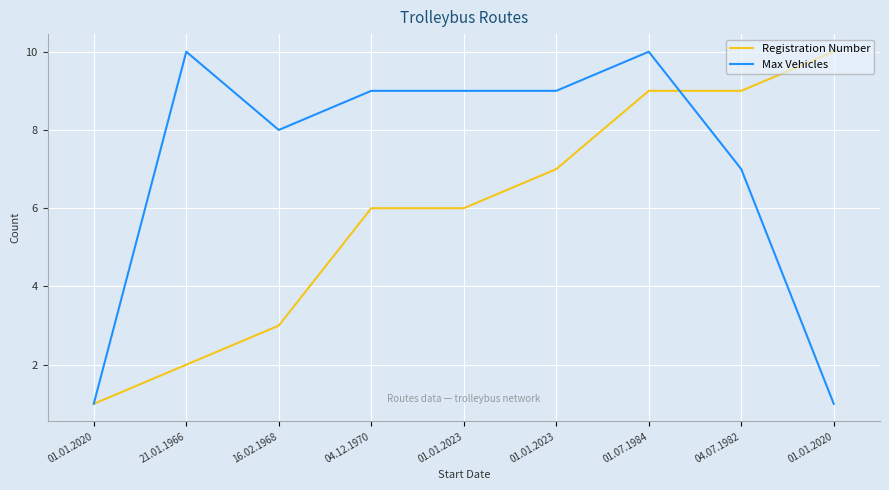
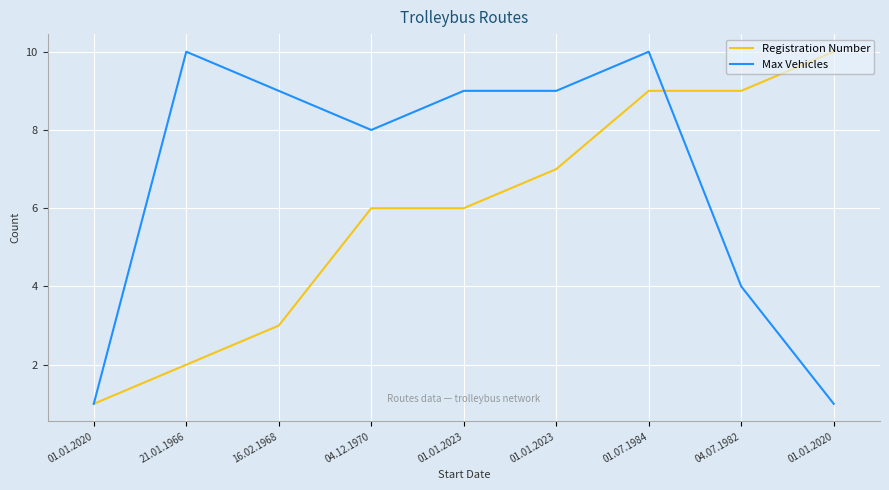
Max Vehicles, 16.02.1968: 8 -> 9
Max Vehicles, 04.12.1970: 9 -> 8
Max Vehicles, 04.07.1982: 7 -> 4
